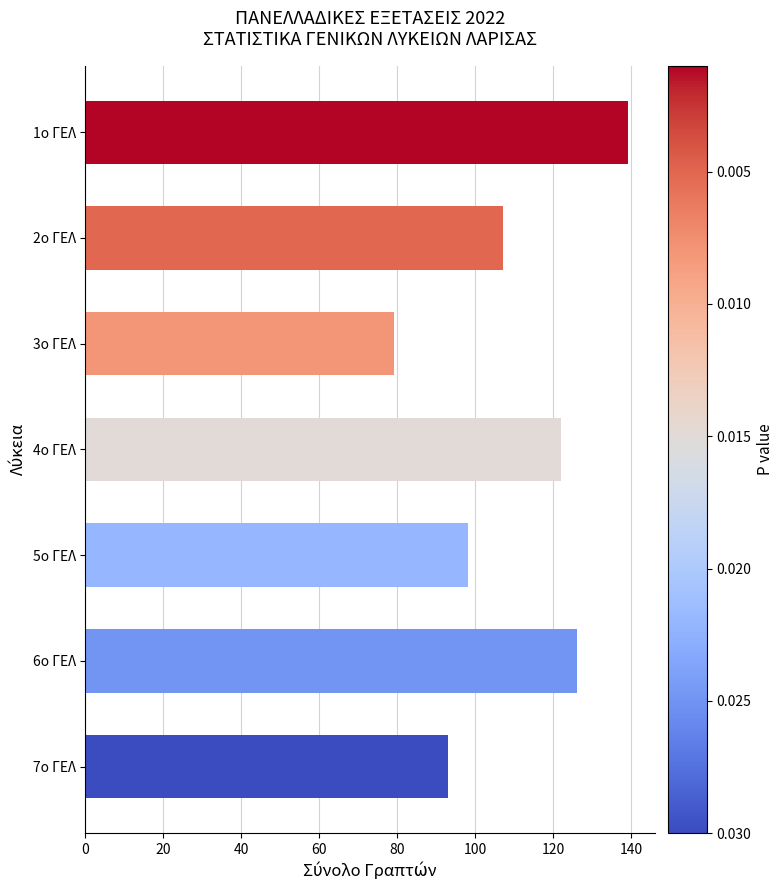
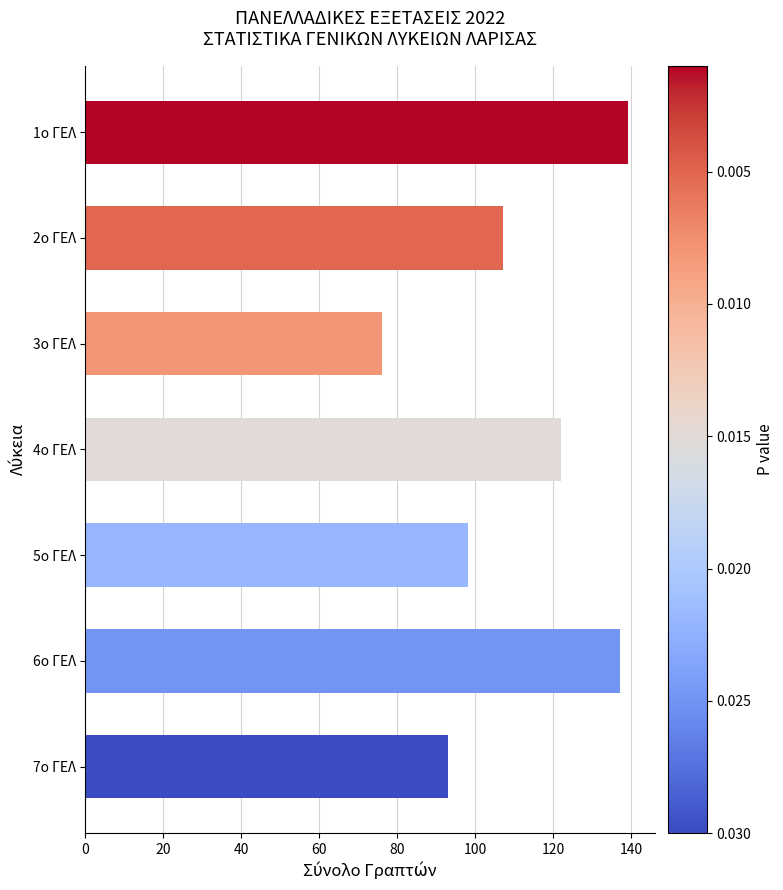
3ο ΓΕΛ: 79 -> 76
6ο ΓΕΛ: 126 -> 137
